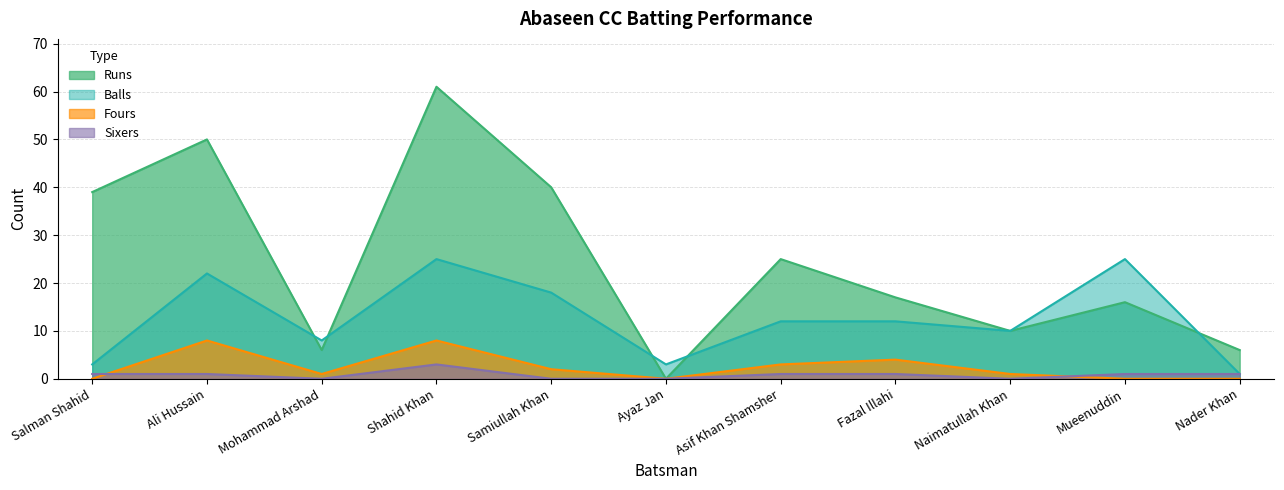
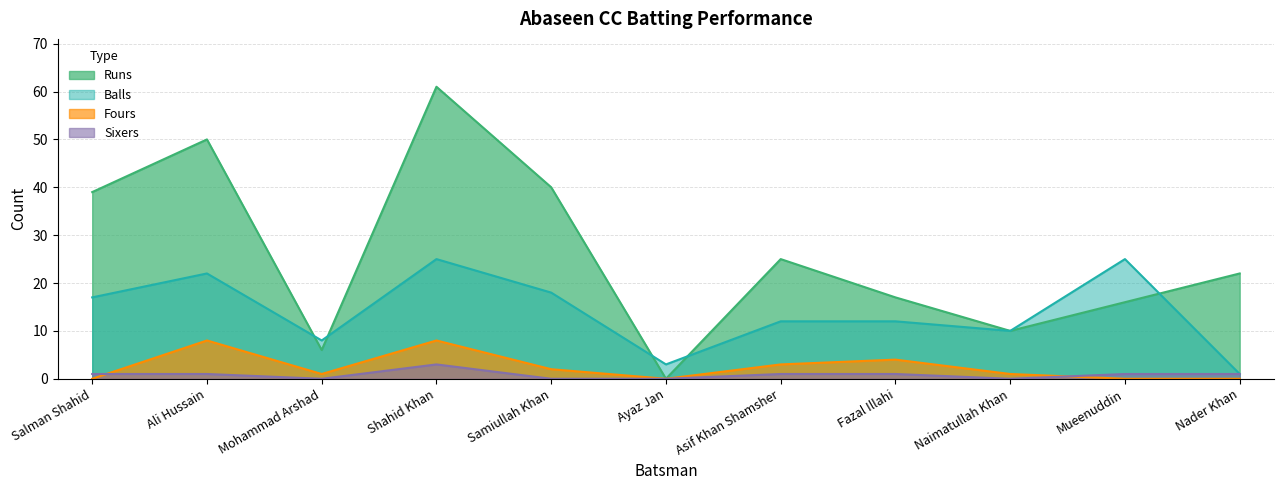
Balls, Salman Shahid: 3 -> 17
Runs, Nader Khan: 6 -> 22
